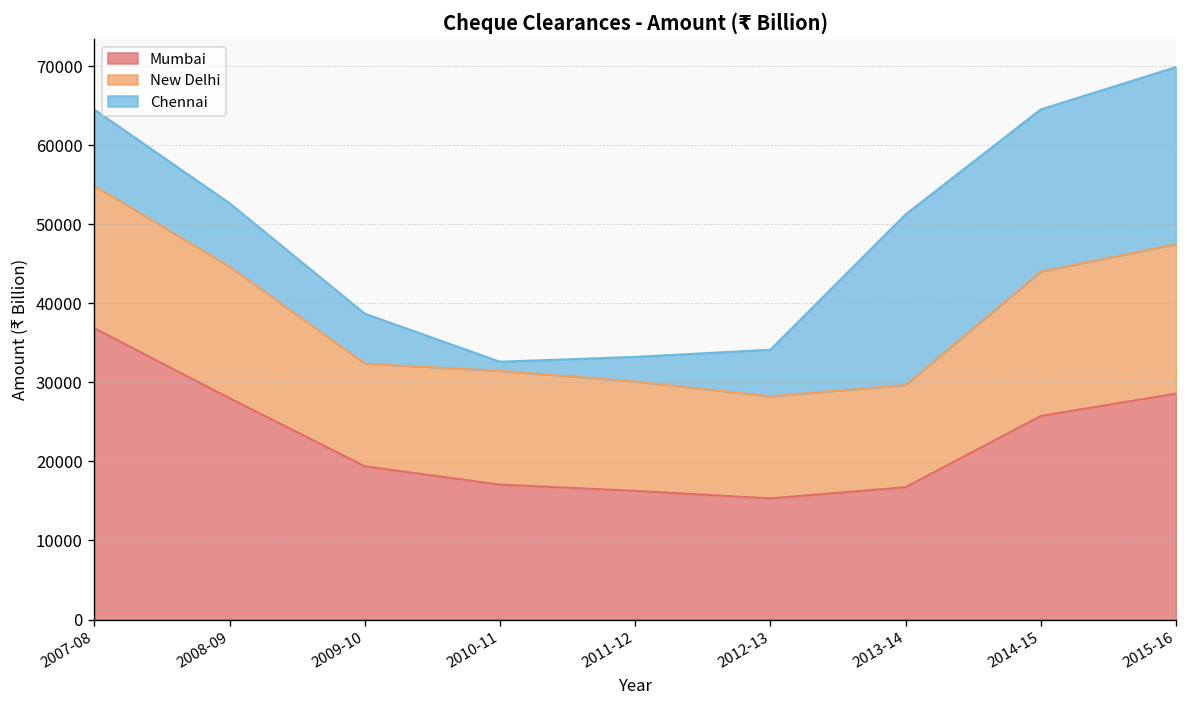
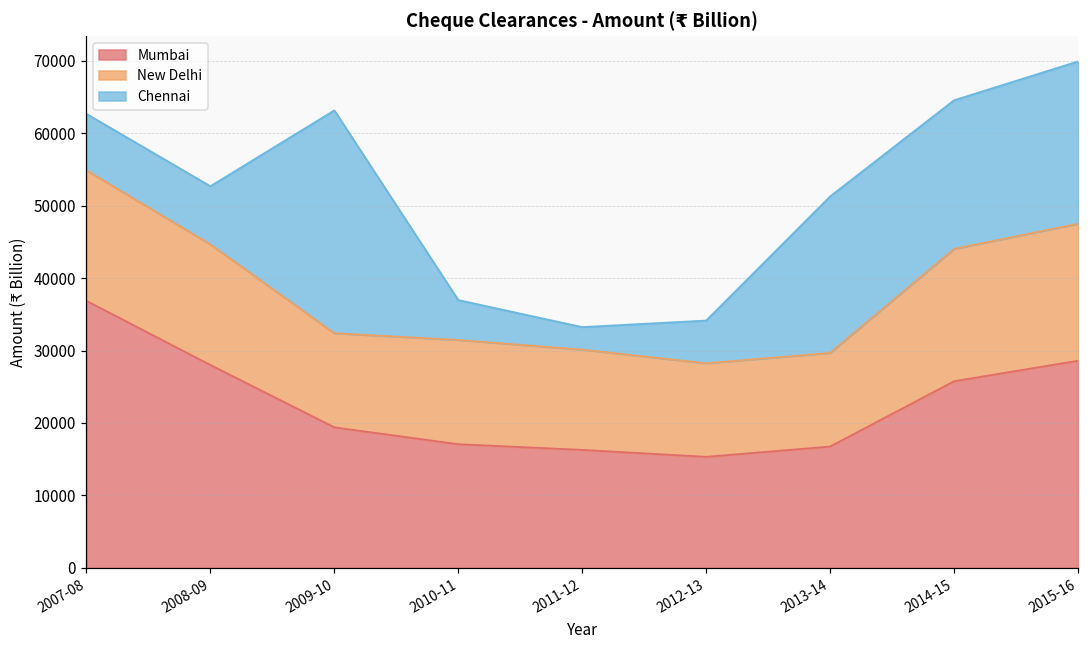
Chennai, 2007-08: 10000 -> 8000
Chennai, 2009-10: 6000 -> 31000
Chennai, 2010-11: 1000 -> 5000
